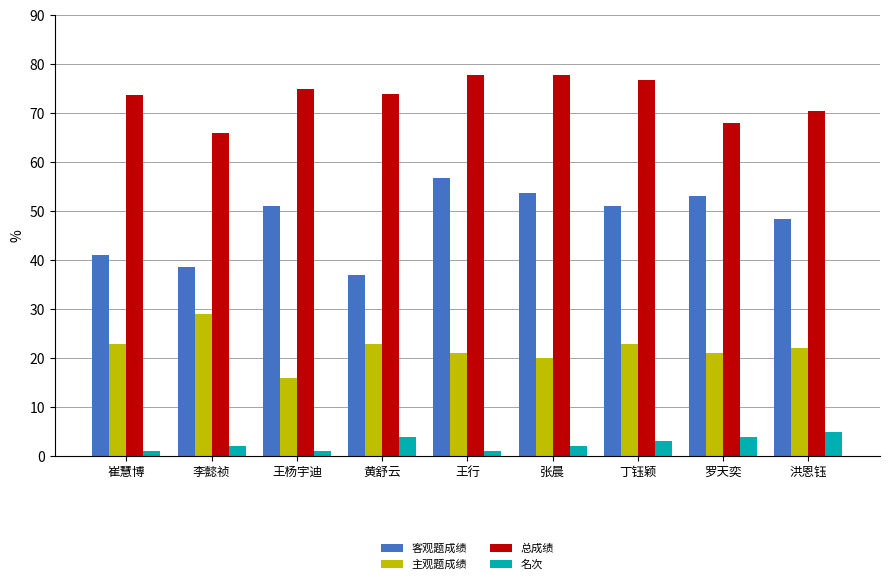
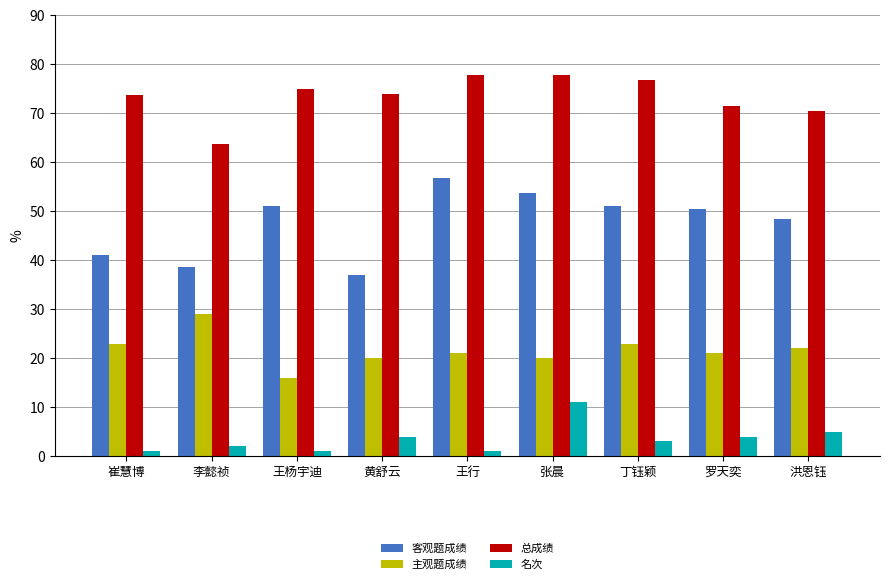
总成绩, 李懿祯: 66 -> 64
主观题成绩, 黄舒云: 23 -> 20
名次, 张晨: 2 -> 11
客观题成绩, 罗天奕: 53 -> 50
总成绩, 罗天奕: 68 -> 71
